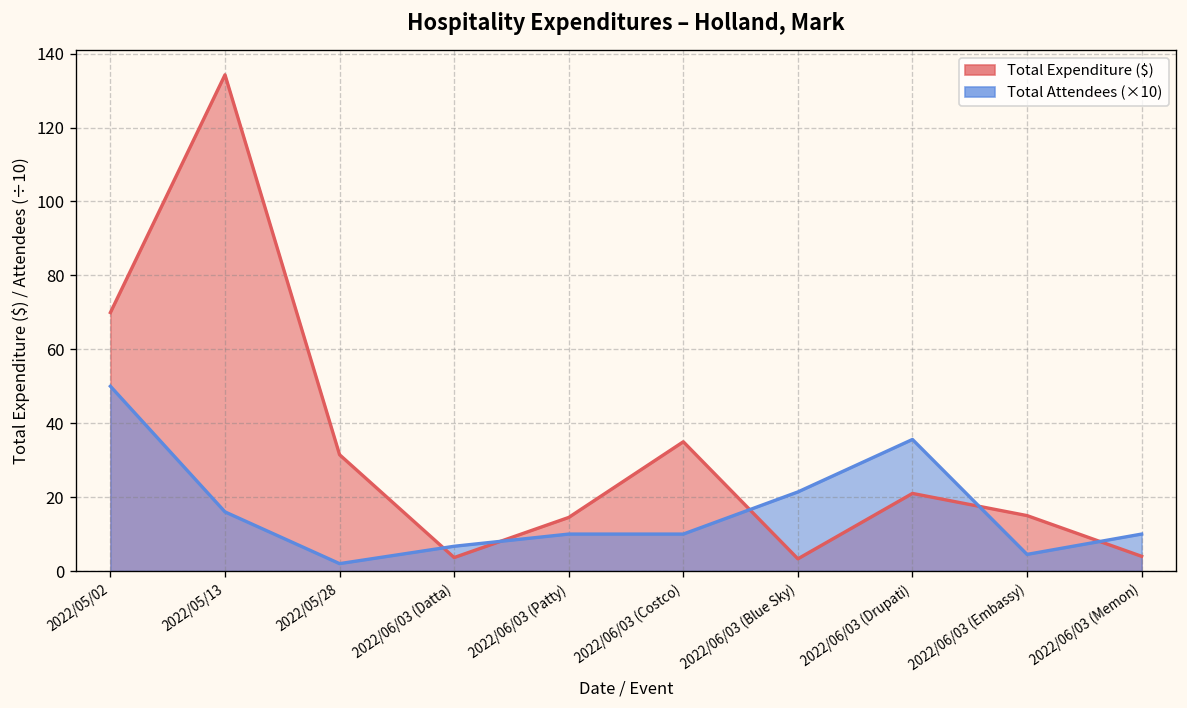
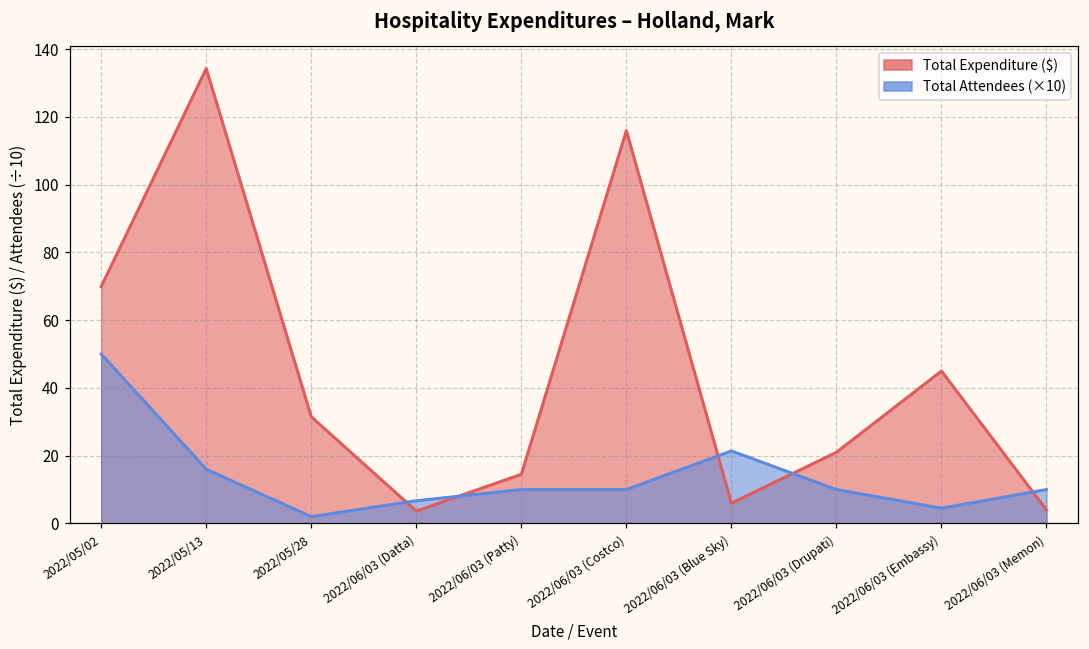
Total Expenditure ($), 2022/06/03 (Costco): 35 -> 116
Total Expenditure ($), 2022/06/03 (Blue Sky): 3 -> 6
Total Attendees (×10), 2022/06/03 (Drupati): 36 -> 10
Total Expenditure ($), 2022/06/03 (Embassy): 15 -> 45
